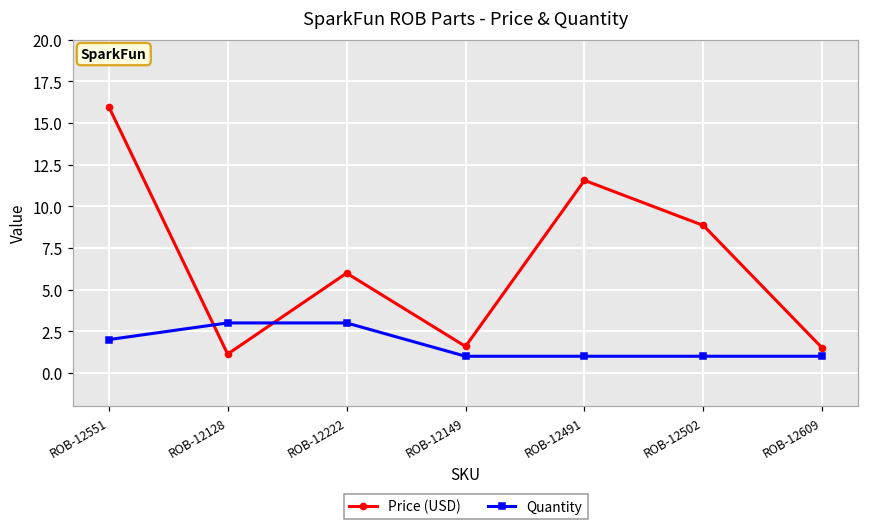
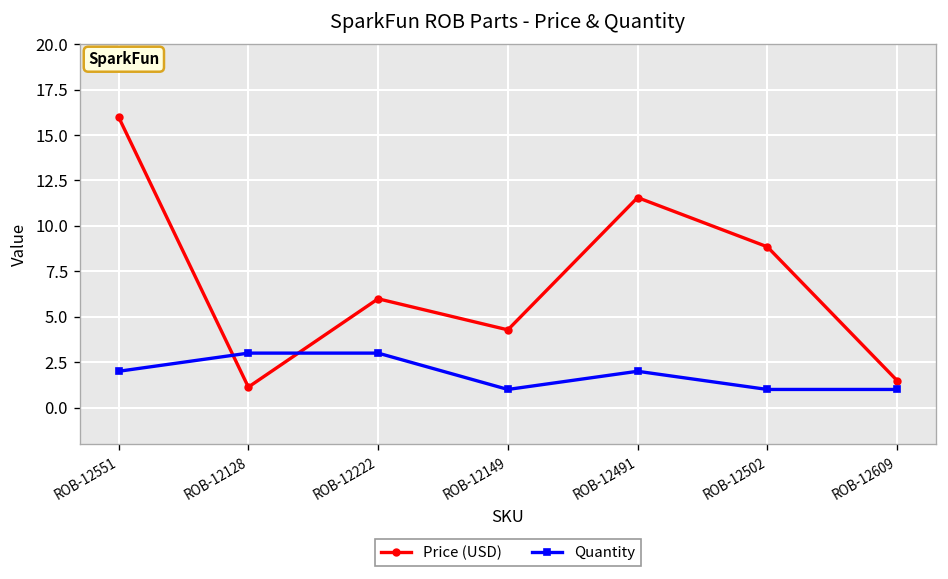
Price (USD), ROB-12149: 1.6 -> 4.3
Quantity, ROB-12491: 1 -> 2
